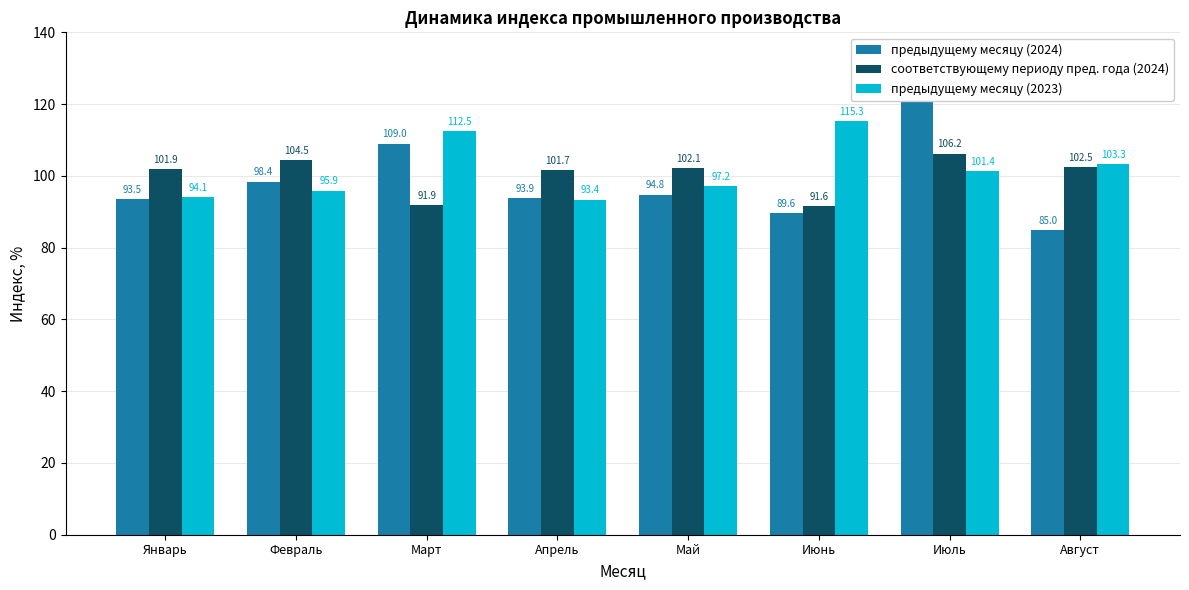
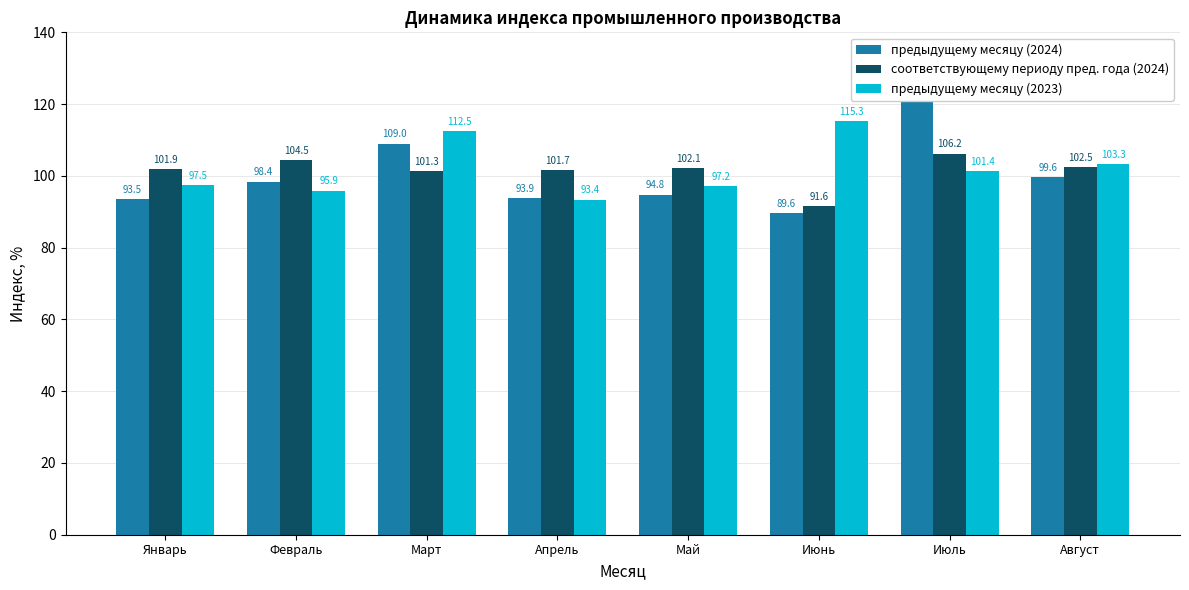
предыдущему месяцу (2023), Январь: 94.1 -> 97.5
соответствующему периоду пред. года (2024), Март: 91.9 -> 101.3
предыдущему месяцу (2024), Август: 85.0 -> 99.6
